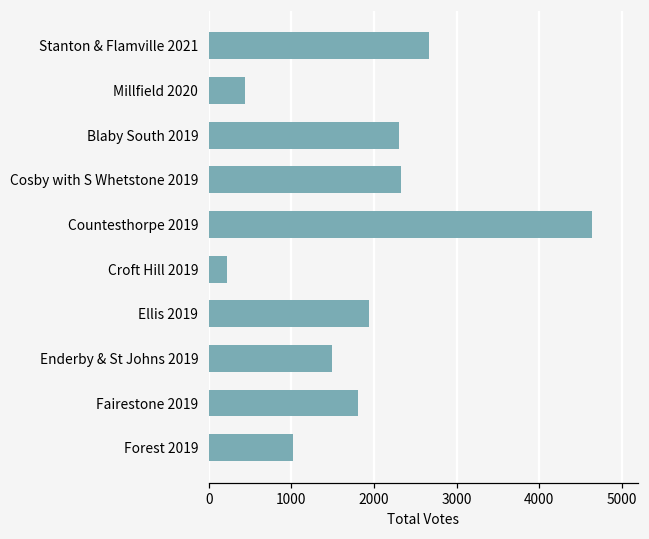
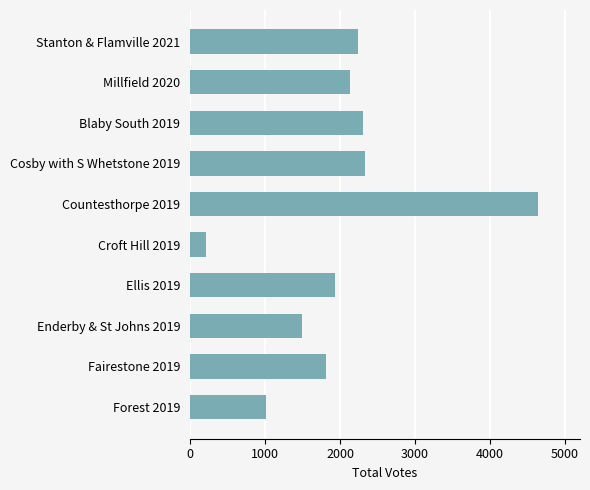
Stanton & Flamville 2021: 2700 -> 2200
Millfield 2020: 400 -> 2100
